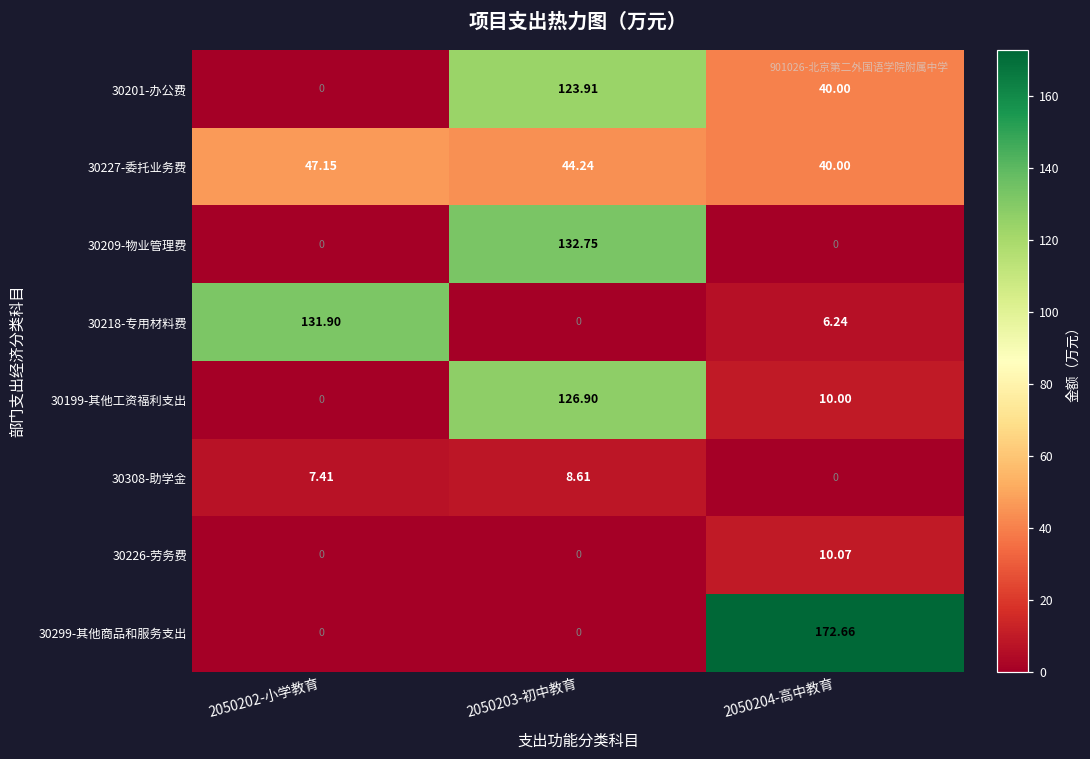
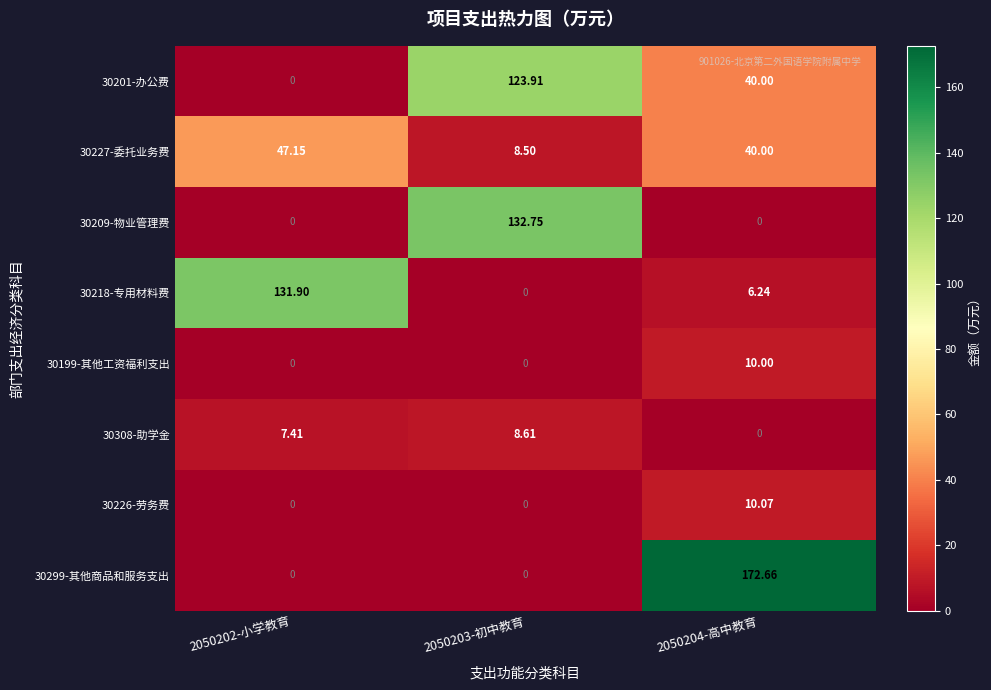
30227-委托业务费, 2050203-初中教育: 44.24 -> 8.50
30199-其他工资福利支出, 2050203-初中教育: 126.90 -> 0
